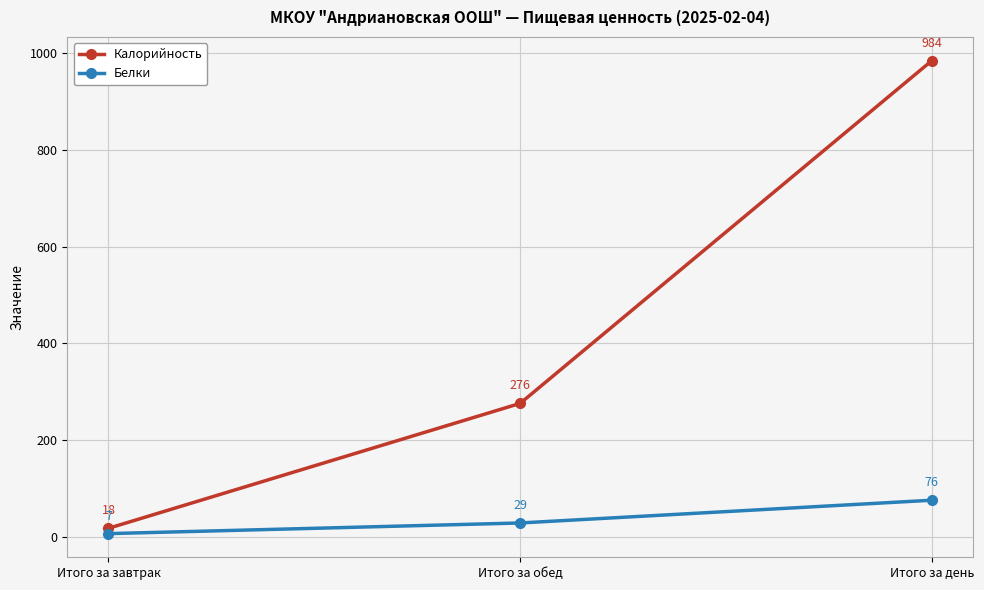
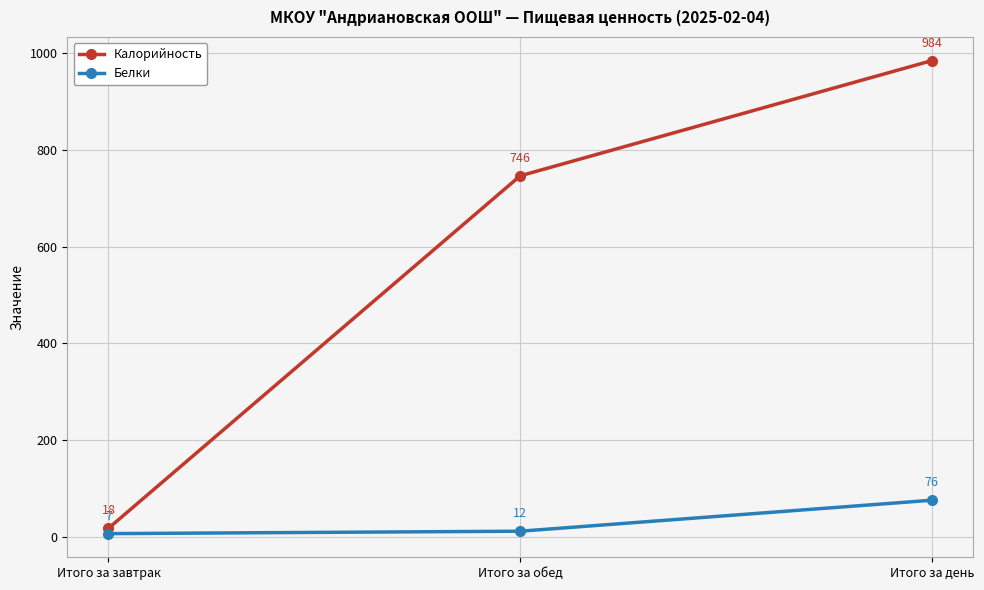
Калорийность, Итого за обед: 276 -> 746
Белки, Итого за обед: 29 -> 12
